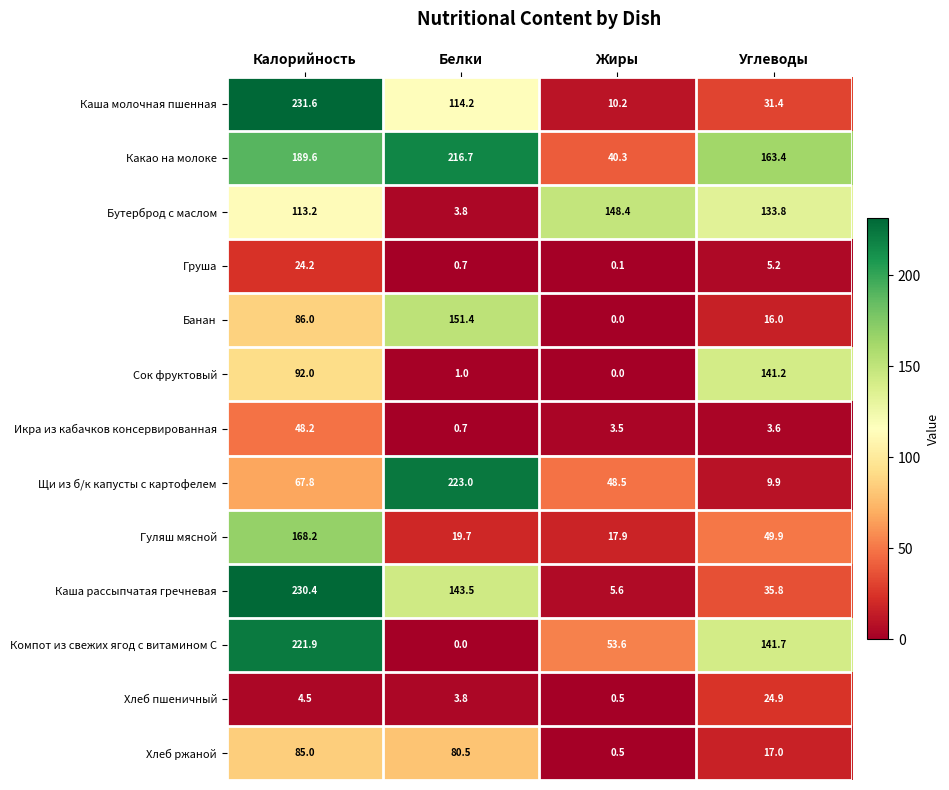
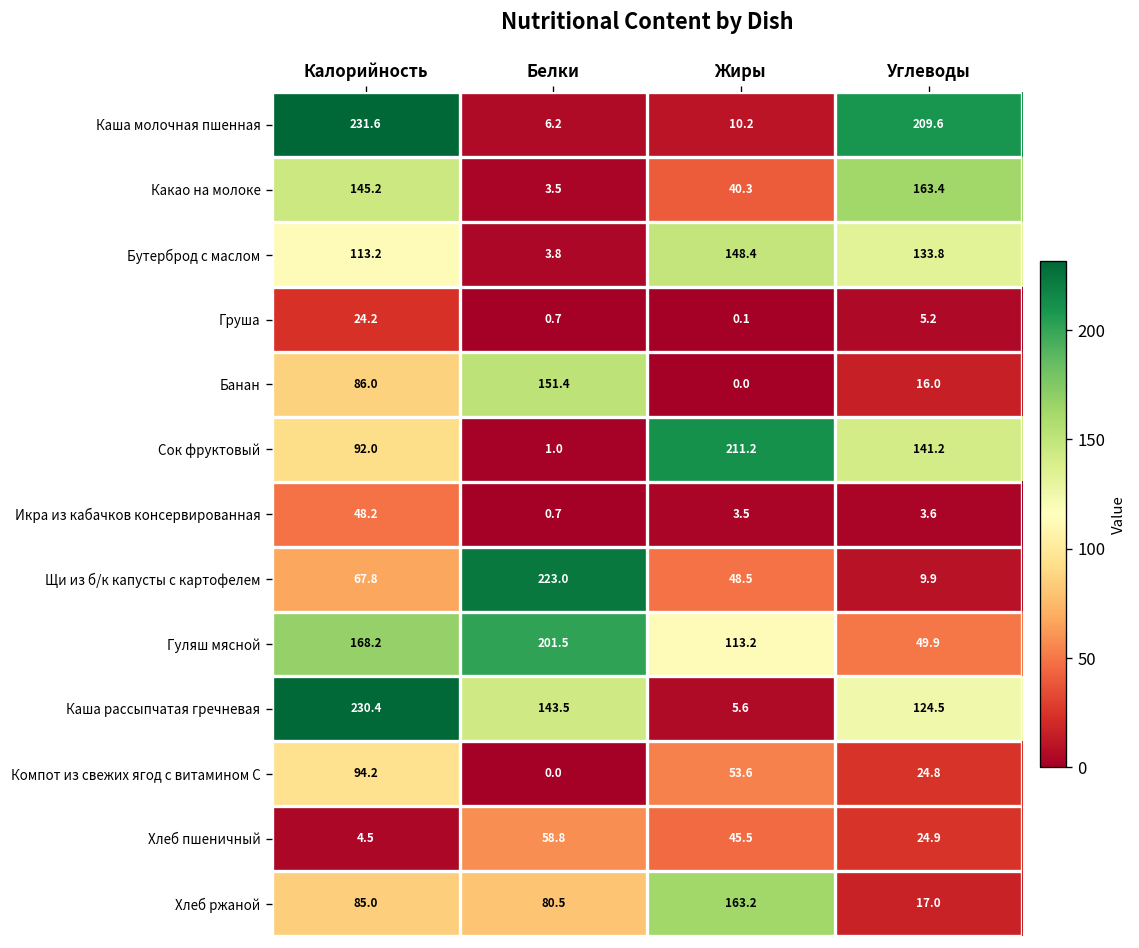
Каша молочная пшенная, Белки: 114.2 -> 6.2
Каша молочная пшенная, Углеводы: 31.4 -> 209.6
Какао на молоке, Калорийность: 189.6 -> 145.2
Какао на молоке, Белки: 216.7 -> 3.5
Сок фруктовый, Жиры: 0.0 -> 211.2
Гуляш мясной, Белки: 19.7 -> 201.5
Гуляш мясной, Жиры: 17.9 -> 113.2
Каша рассыпчатая гречневая, Углеводы: 35.8 -> 124.5
Компот из свежих ягод с витамином С, Калорийность: 221.9 -> 94.2
Компот из свежих ягод с витамином С, Углеводы: 141.7 -> 24.8
Хлеб пшеничный, Белки: 3.8 -> 58.8
Хлеб пшеничный, Жиры: 0.5 -> 45.5
Хлеб ржаной, Жиры: 0.5 -> 163.2
